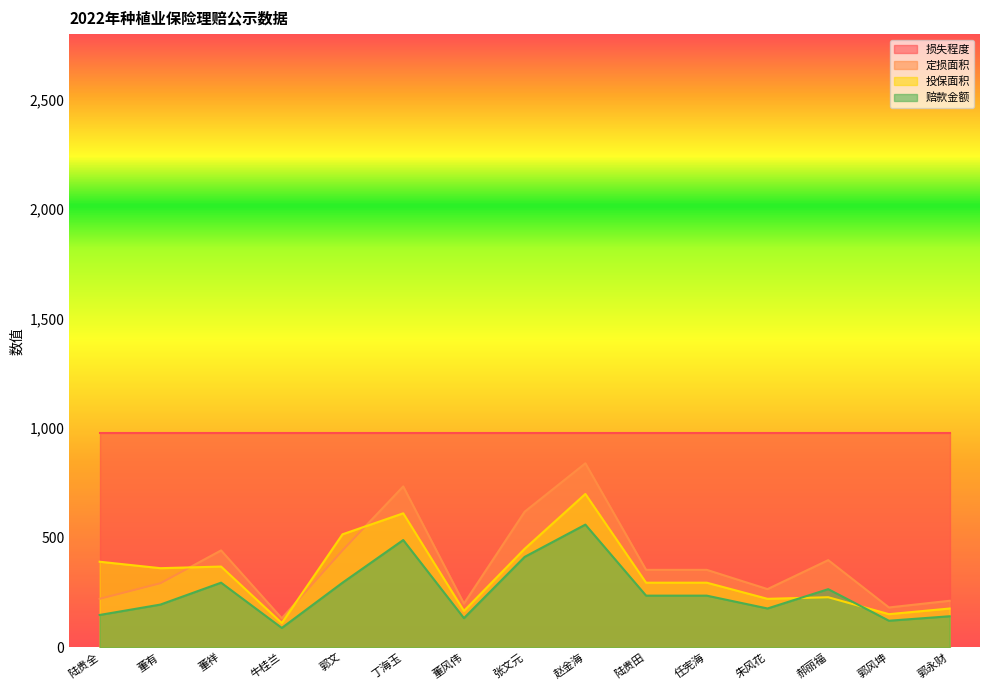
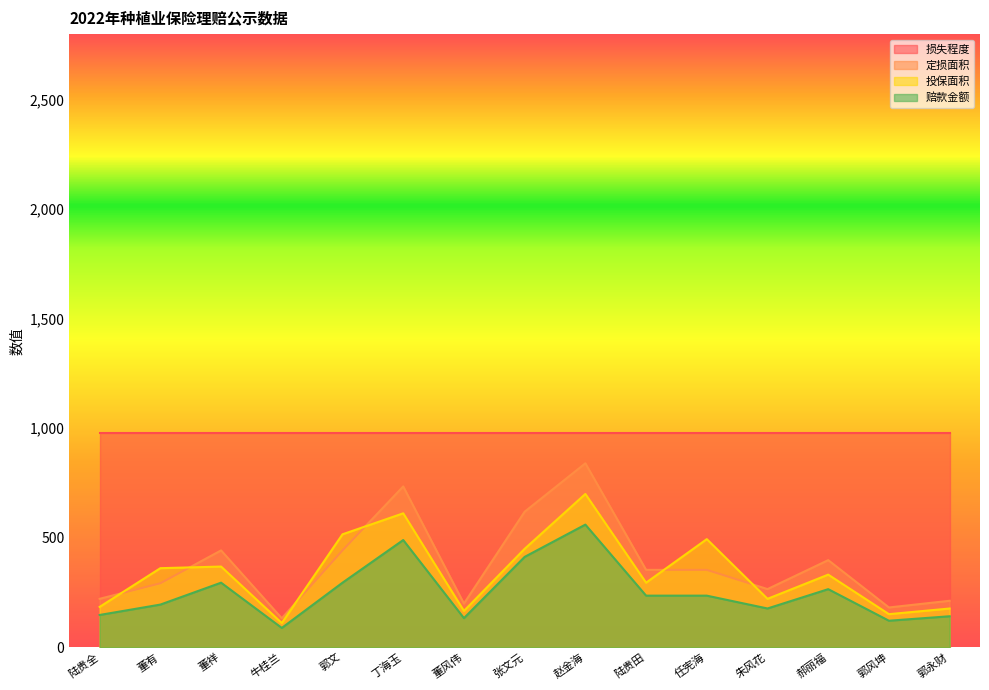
投保面积, 陆贵全: 390 -> 180
投保面积, 任宪海: 290 -> 490
投保面积, 郝丽福: 230 -> 330
